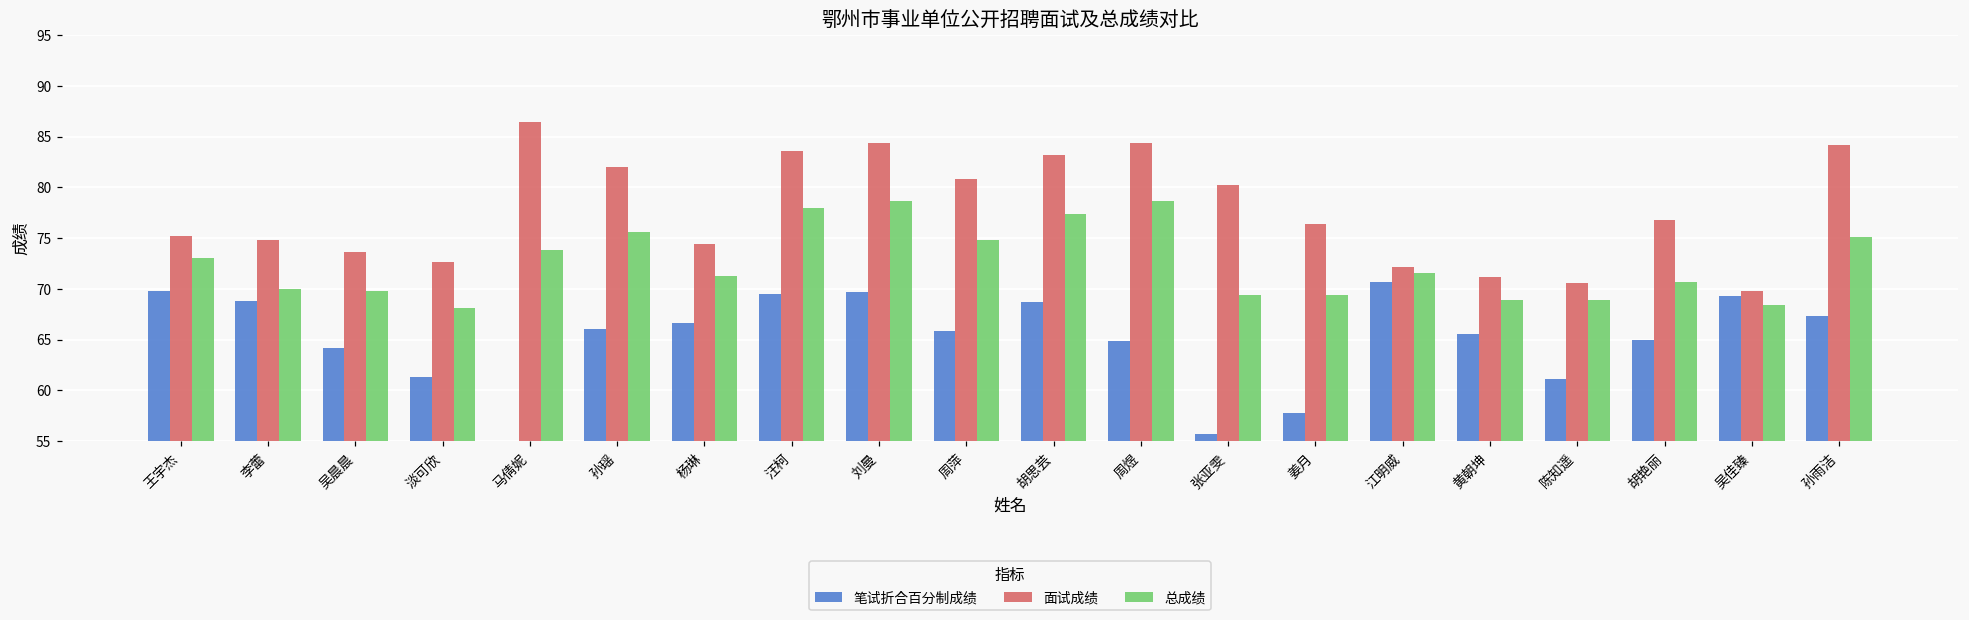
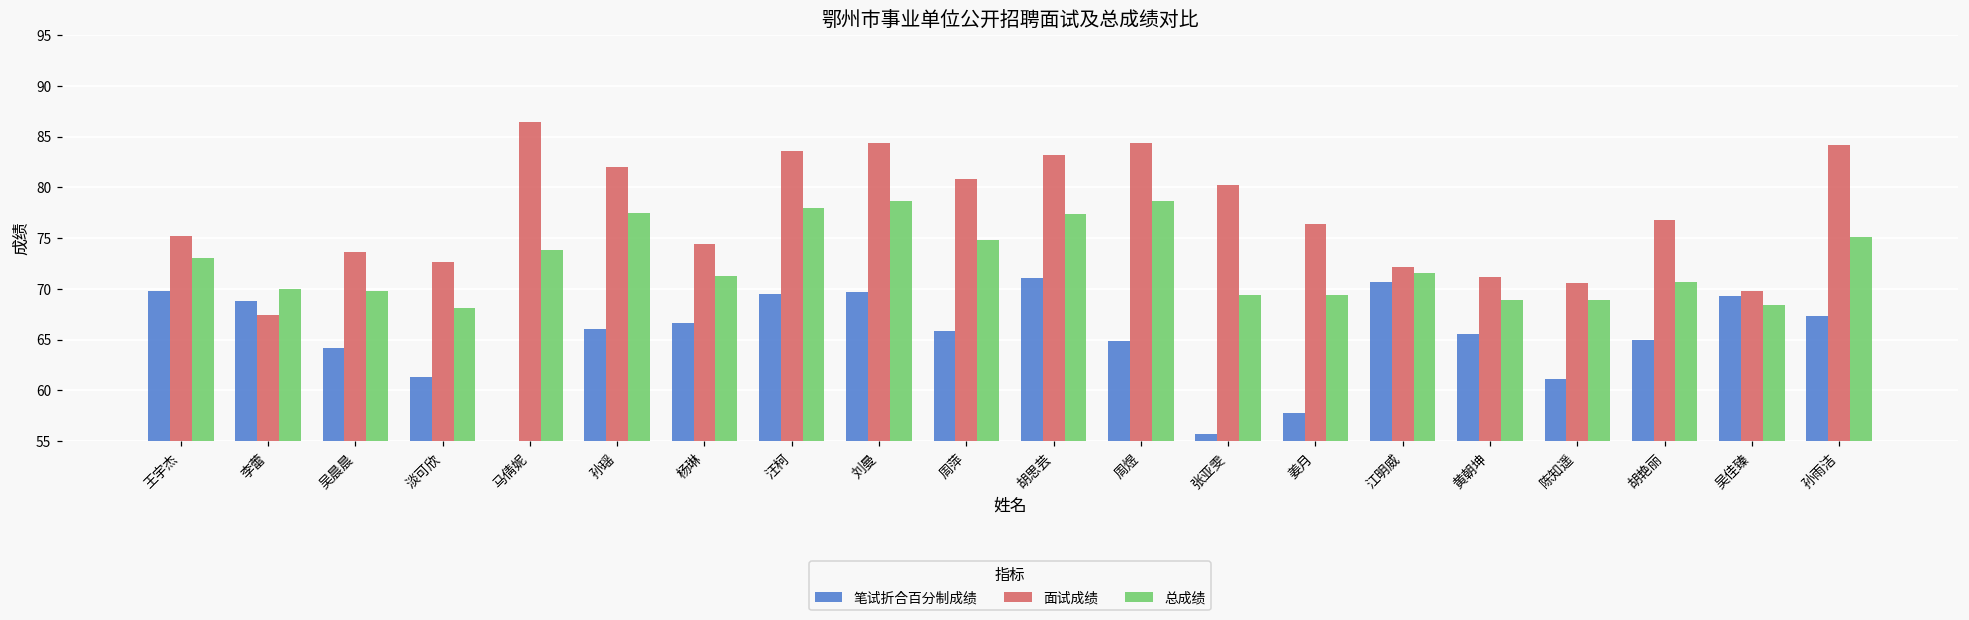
面试成绩, 李蕾: 75 -> 67
总成绩, 孙瑶: 76 -> 78
笔试折合百分制成绩, 胡思芸: 69 -> 71
